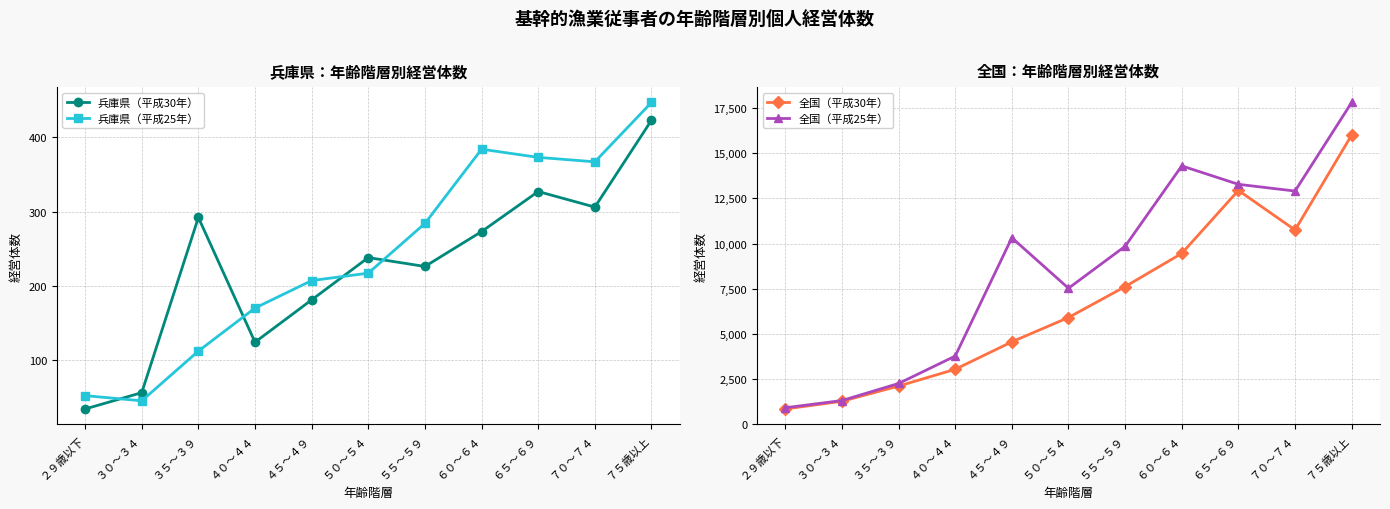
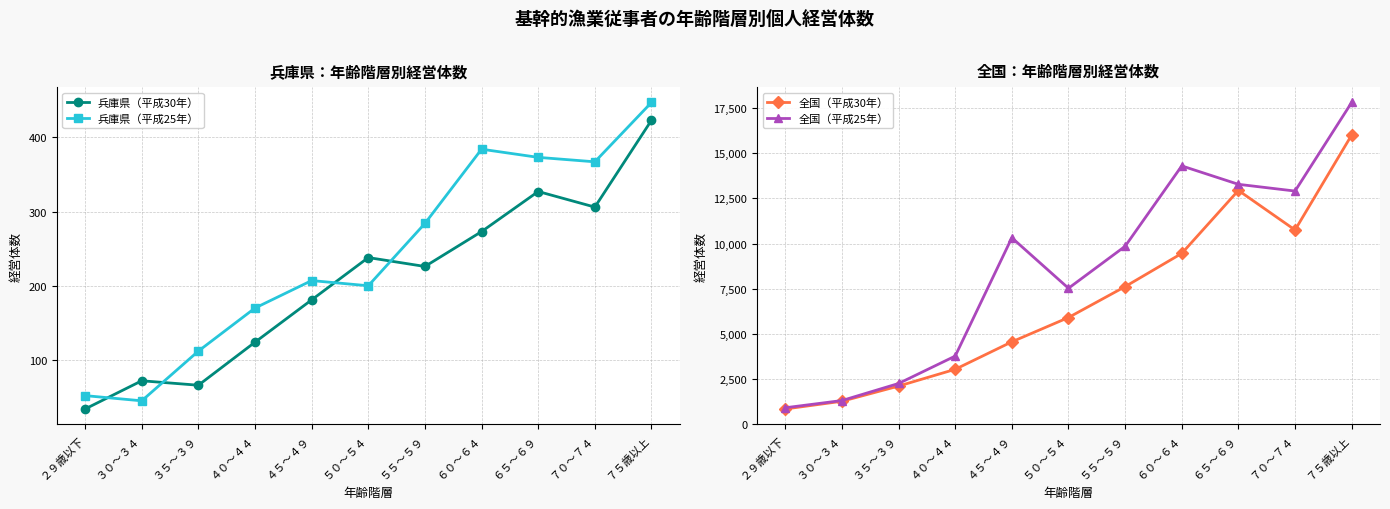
兵庫県：年齢階層別経営体数, 兵庫県（平成30年）, ３０～３４: 60 -> 70
兵庫県：年齢階層別経営体数, 兵庫県（平成30年）, ３５～３９: 290 -> 70
兵庫県：年齢階層別経営体数, 兵庫県（平成25年）, ５０～５４: 220 -> 200
